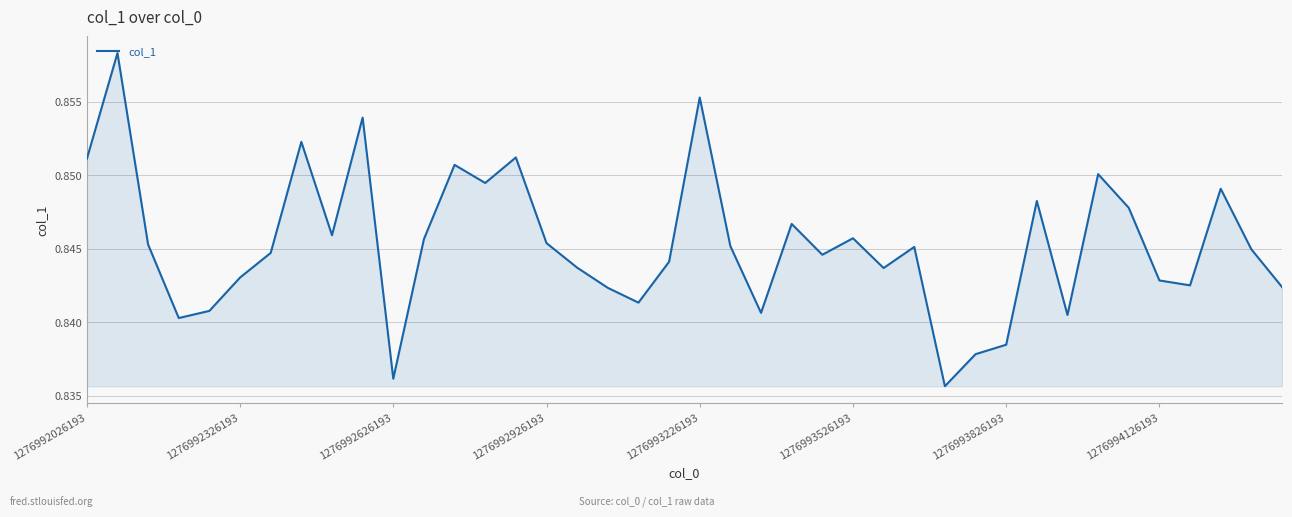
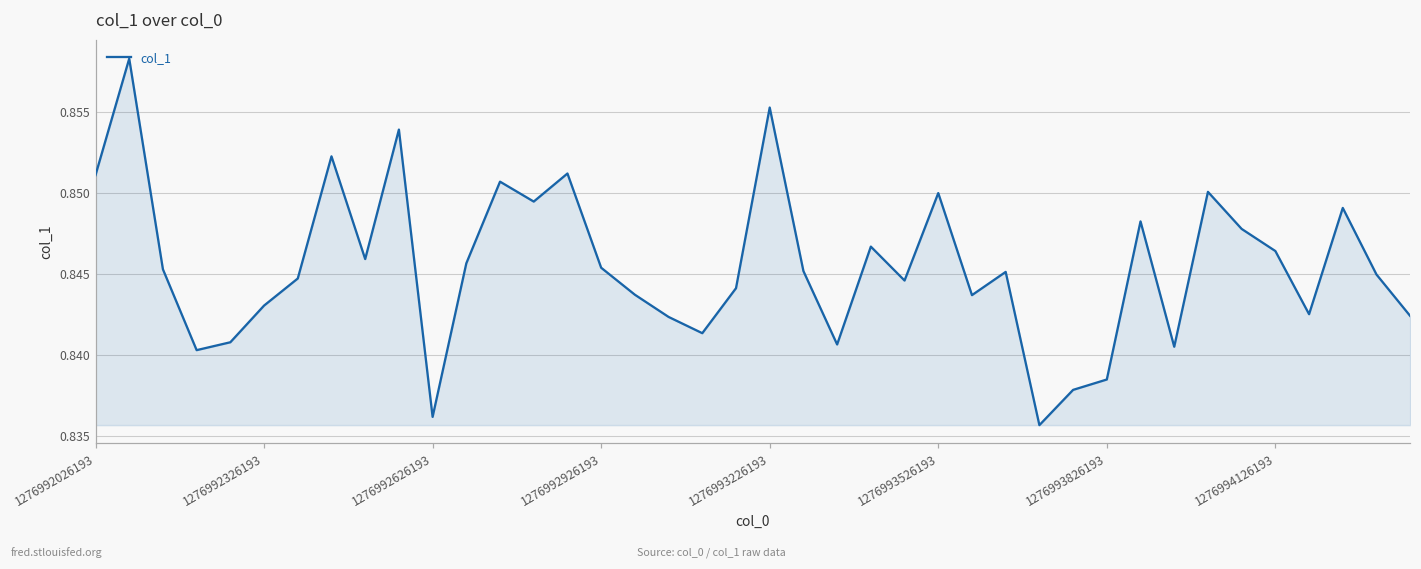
1276993526193: 0.8457 -> 0.8500
1276994126193: 0.8428 -> 0.8464
